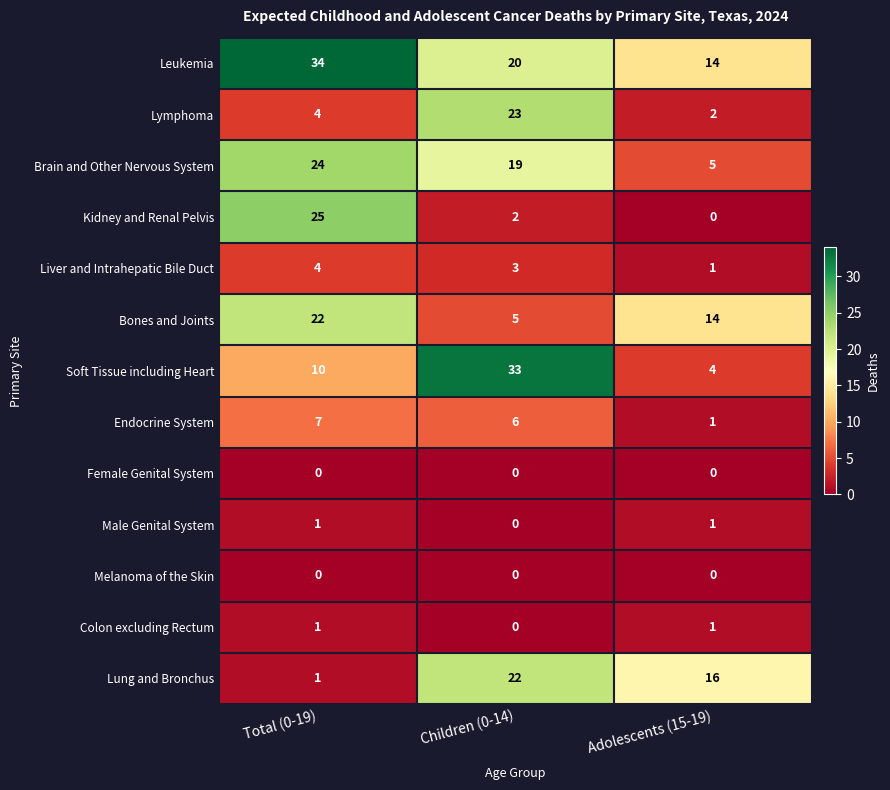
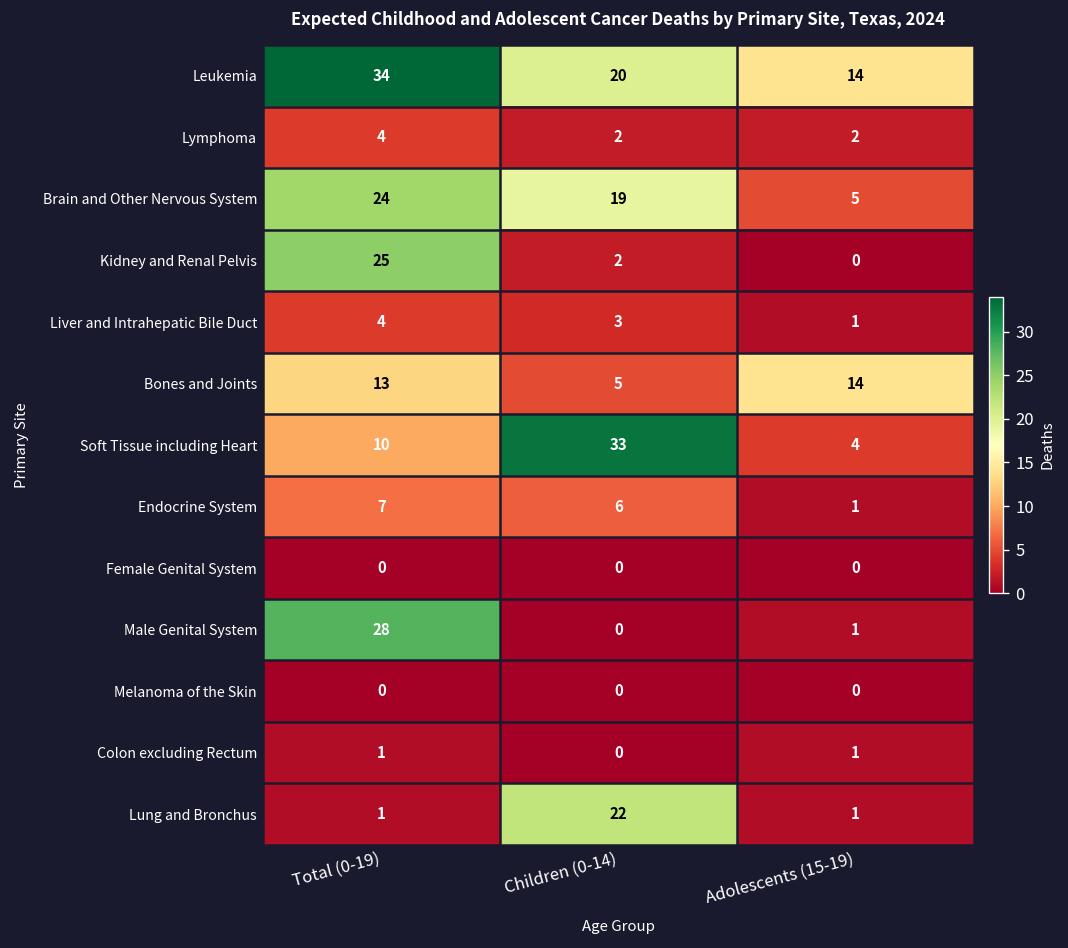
Lymphoma, Children (0-14): 23 -> 2
Bones and Joints, Total (0-19): 22 -> 13
Male Genital System, Total (0-19): 1 -> 28
Lung and Bronchus, Adolescents (15-19): 16 -> 1
